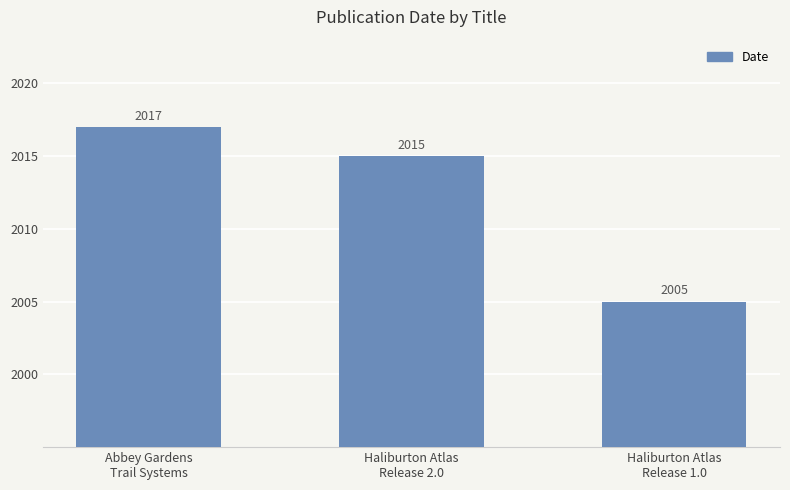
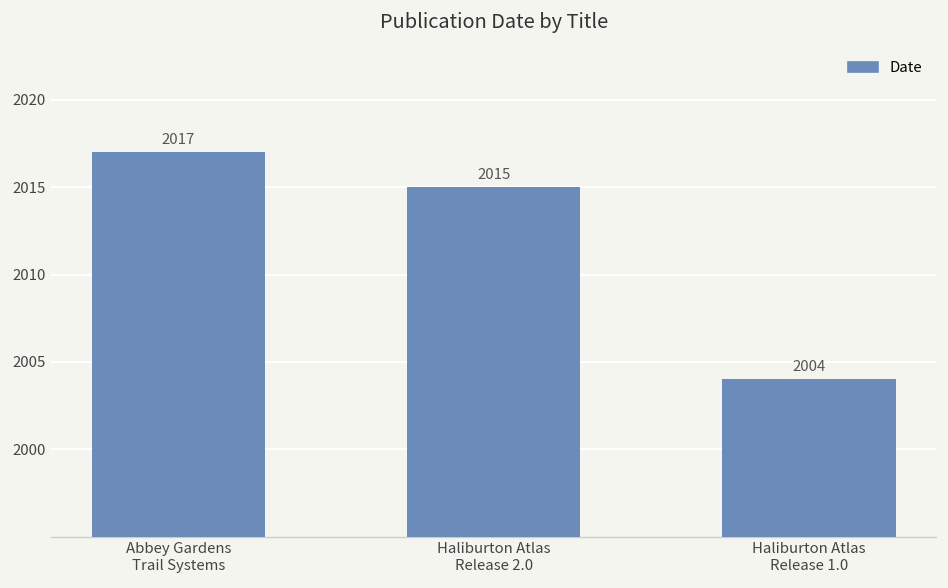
Haliburton Atlas Release 1.0: 2005 -> 2004
